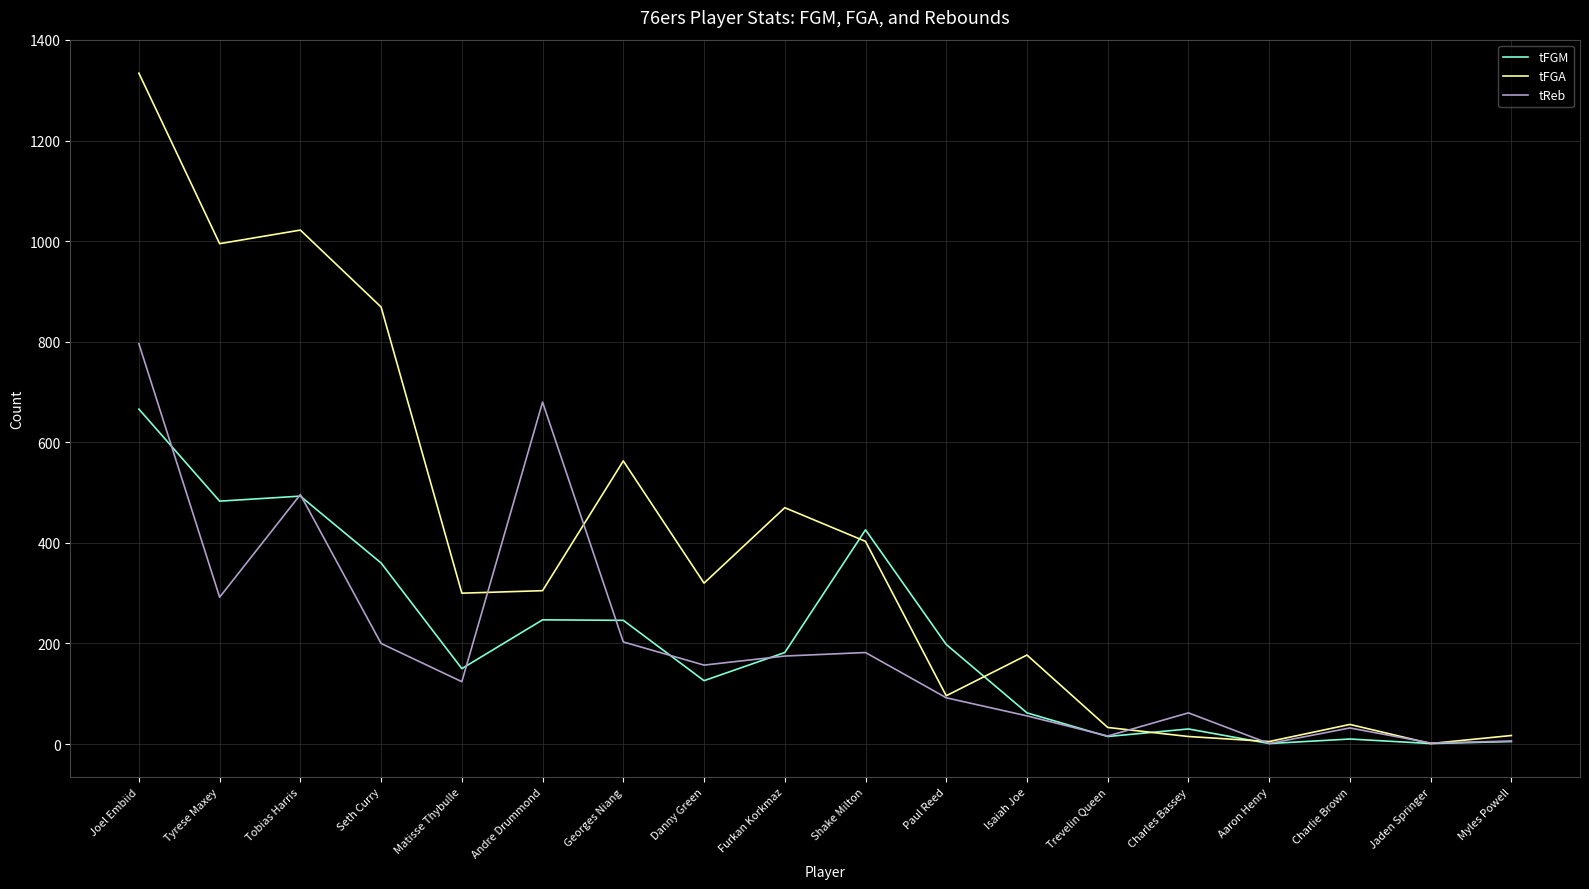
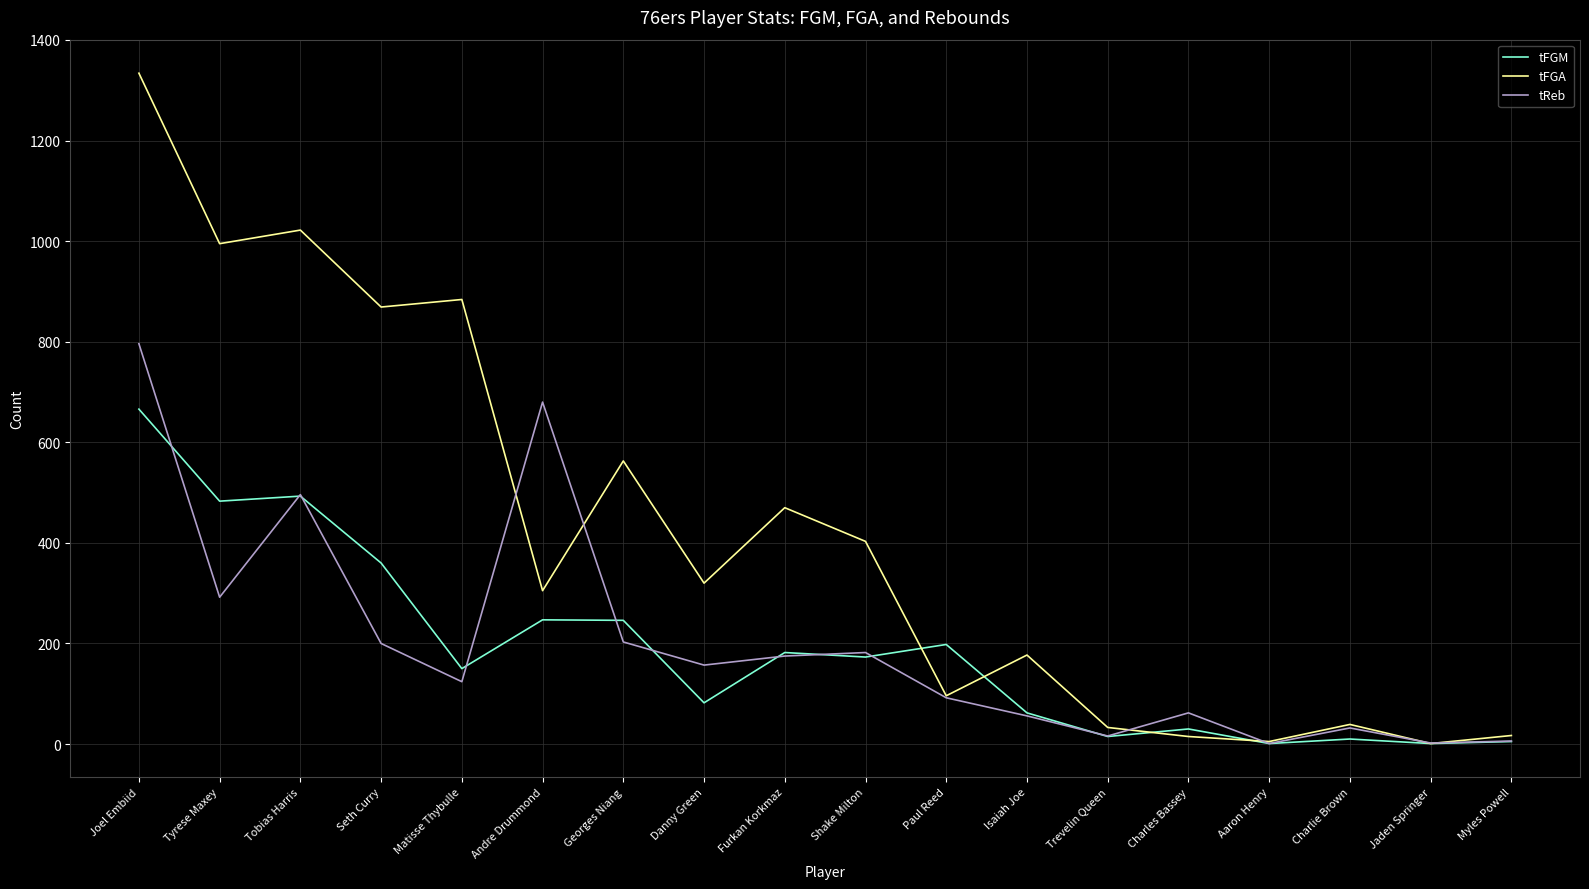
tFGA, Matisse Thybulle: 300 -> 880
tFGM, Danny Green: 130 -> 80
tFGM, Shake Milton: 430 -> 170
